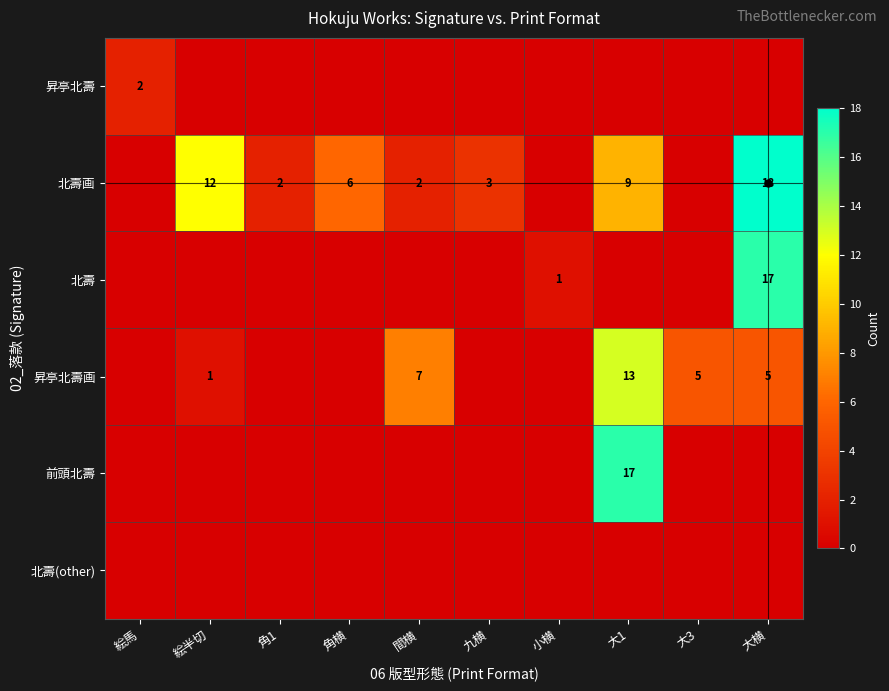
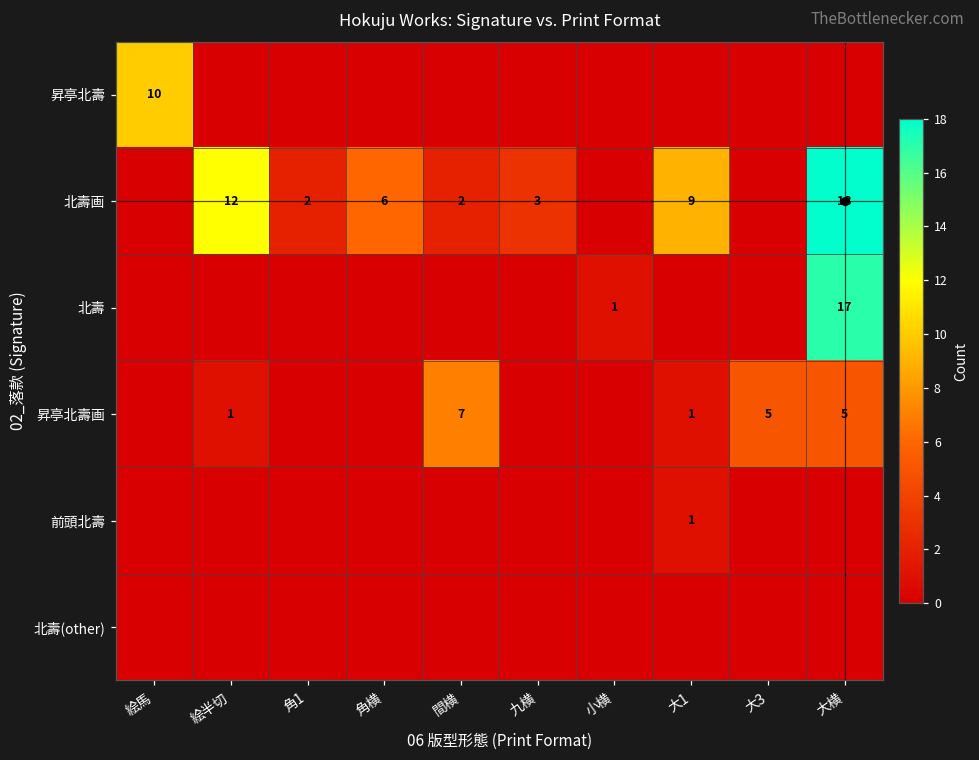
昇亭北壽, 絵馬: 2 -> 10
昇亭北壽画, 大1: 13 -> 1
前頭北壽, 大1: 17 -> 1
